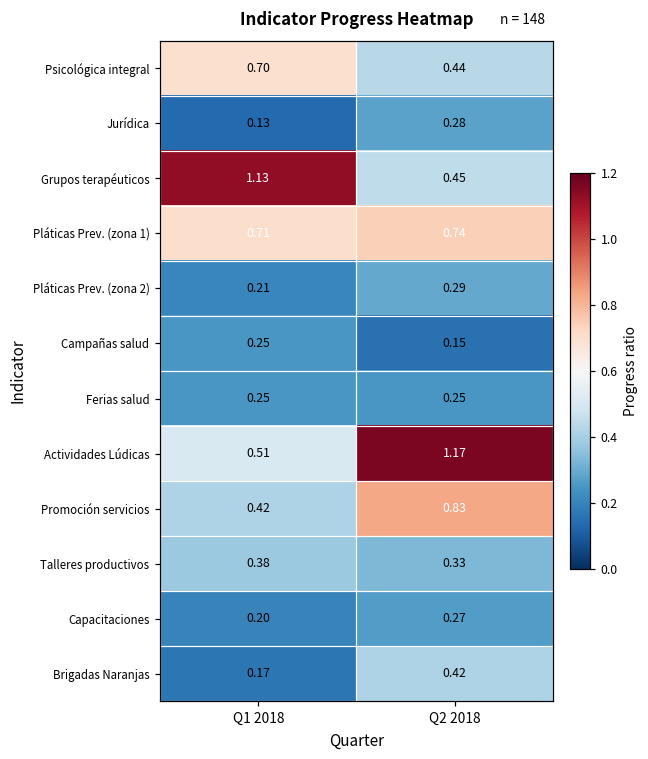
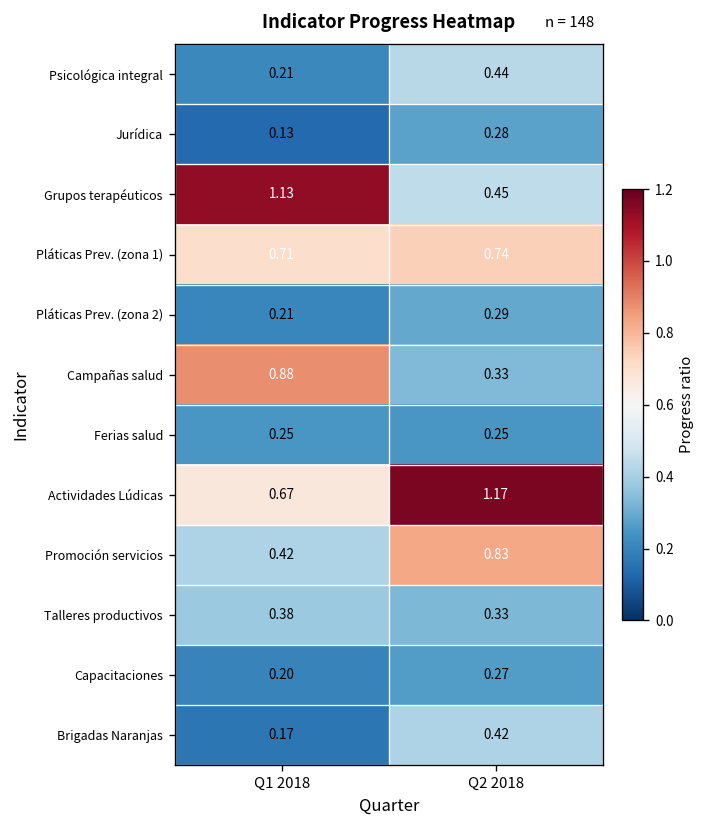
Psicológica integral, Q1 2018: 0.70 -> 0.21
Campañas salud, Q1 2018: 0.25 -> 0.88
Campañas salud, Q2 2018: 0.15 -> 0.33
Actividades Lúdicas, Q1 2018: 0.51 -> 0.67
